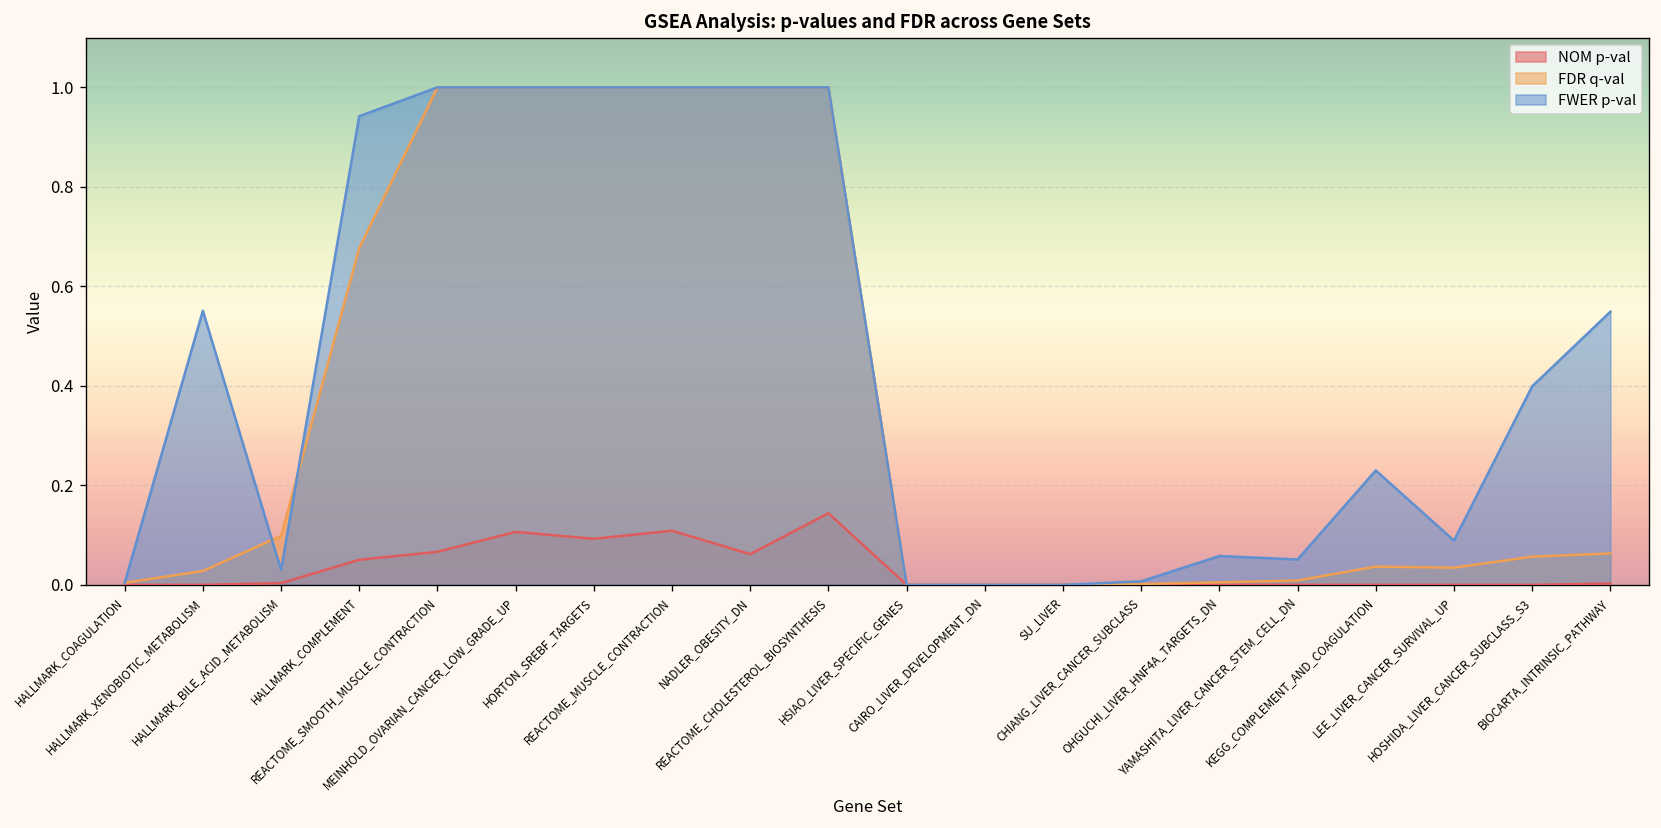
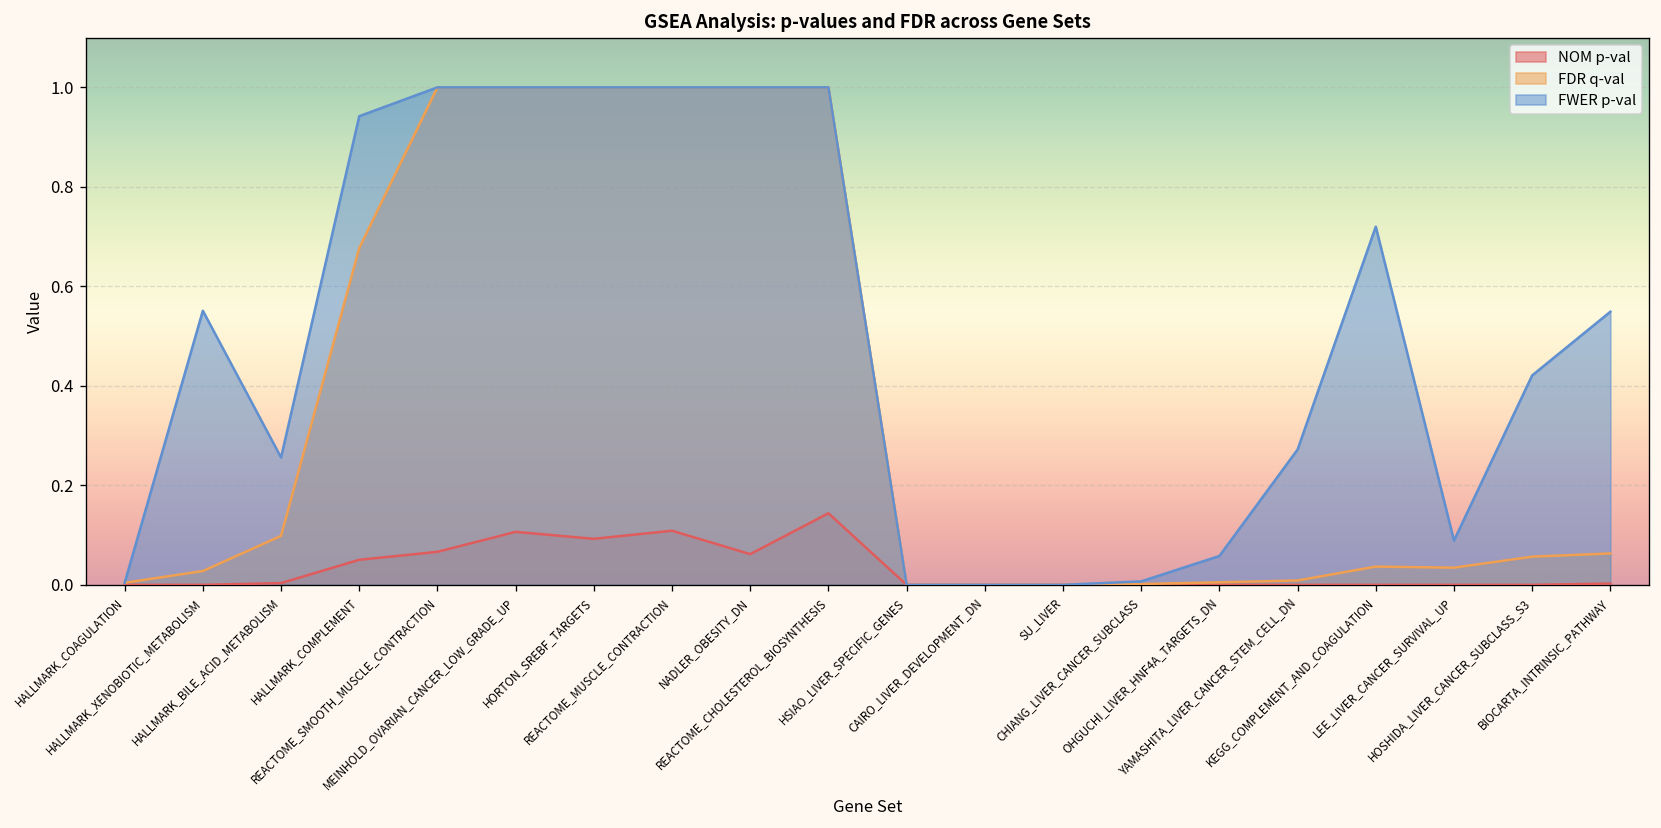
FWER p-val, HALLMARK_BILE_ACID_METABOLISM: 0.03 -> 0.26
FWER p-val, YAMASHITA_LIVER_CANCER_STEM_CELL_DN: 0.05 -> 0.27
FWER p-val, KEGG_COMPLEMENT_AND_COAGULATION: 0.23 -> 0.72
FWER p-val, HOSHIDA_LIVER_CANCER_SUBCLASS_S3: 0.40 -> 0.42
